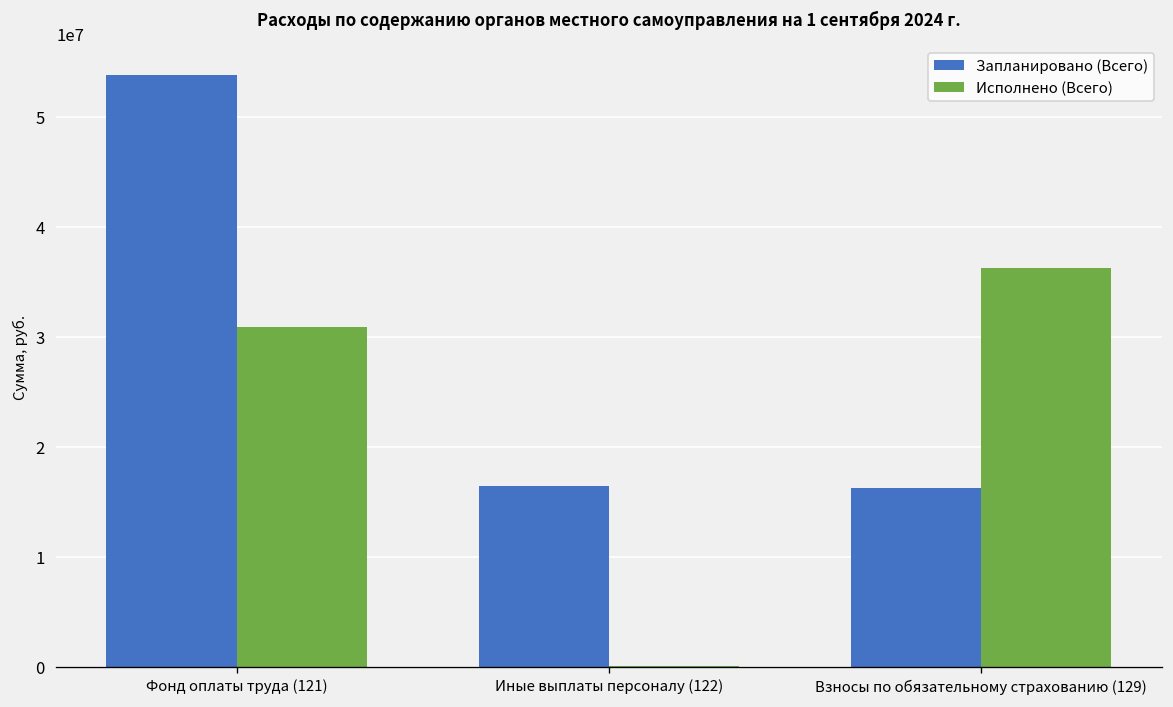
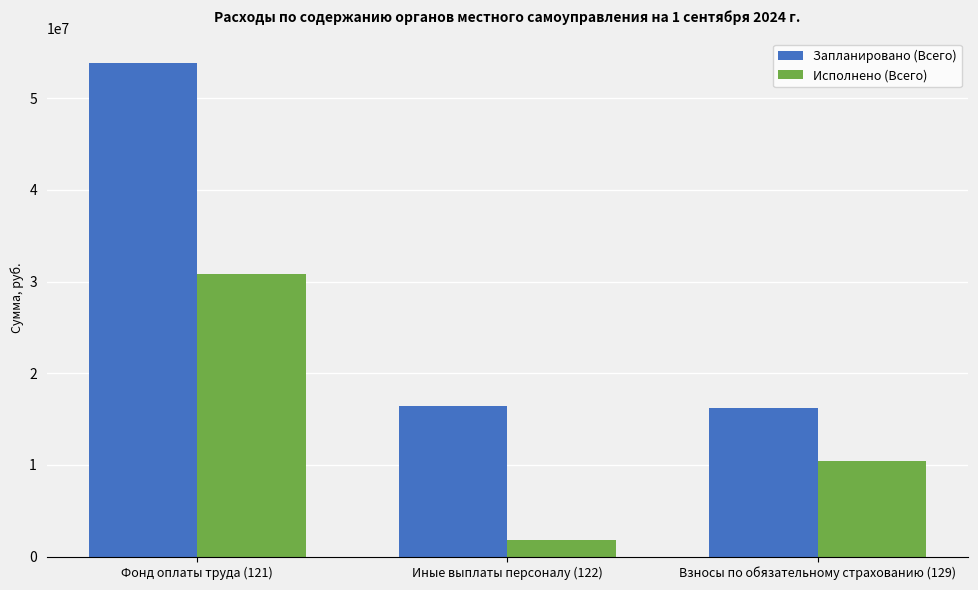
Исполнено (Всего), Иные выплаты персоналу (122): 0 -> 2000000
Исполнено (Всего), Взносы по обязательному страхованию (129): 36000000 -> 10000000
